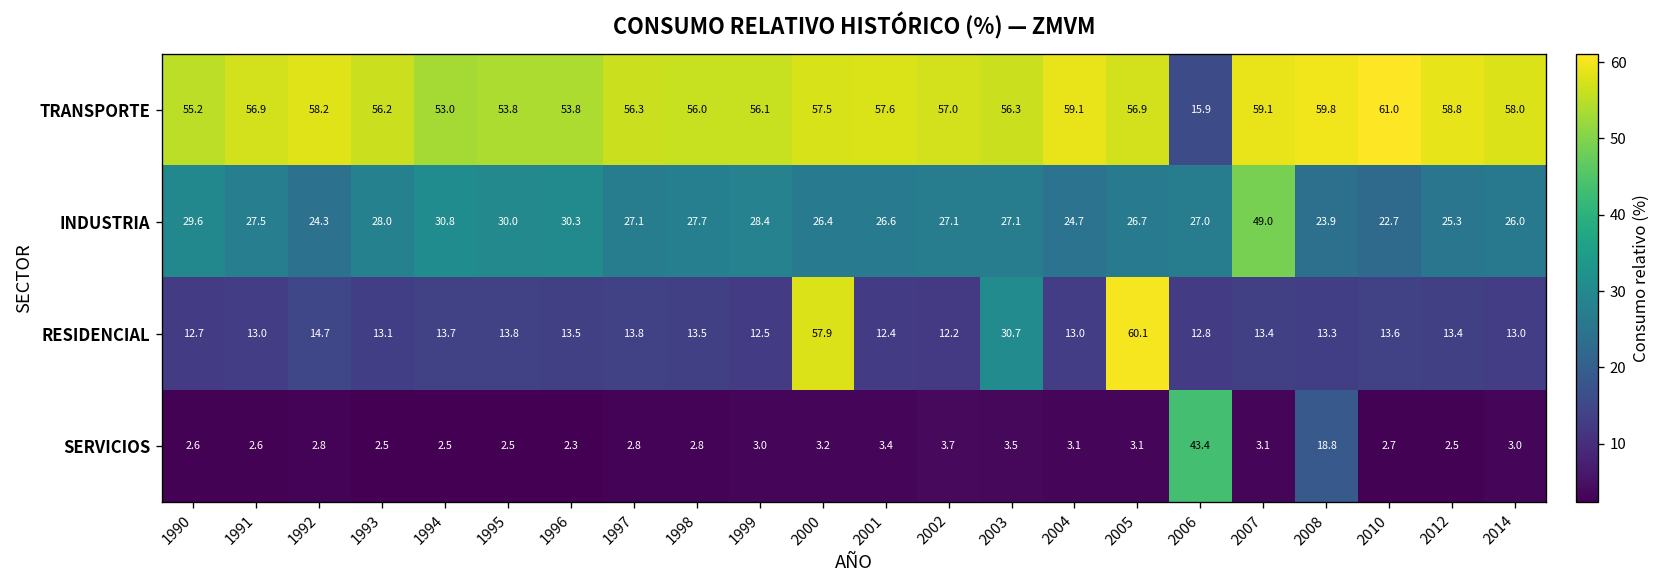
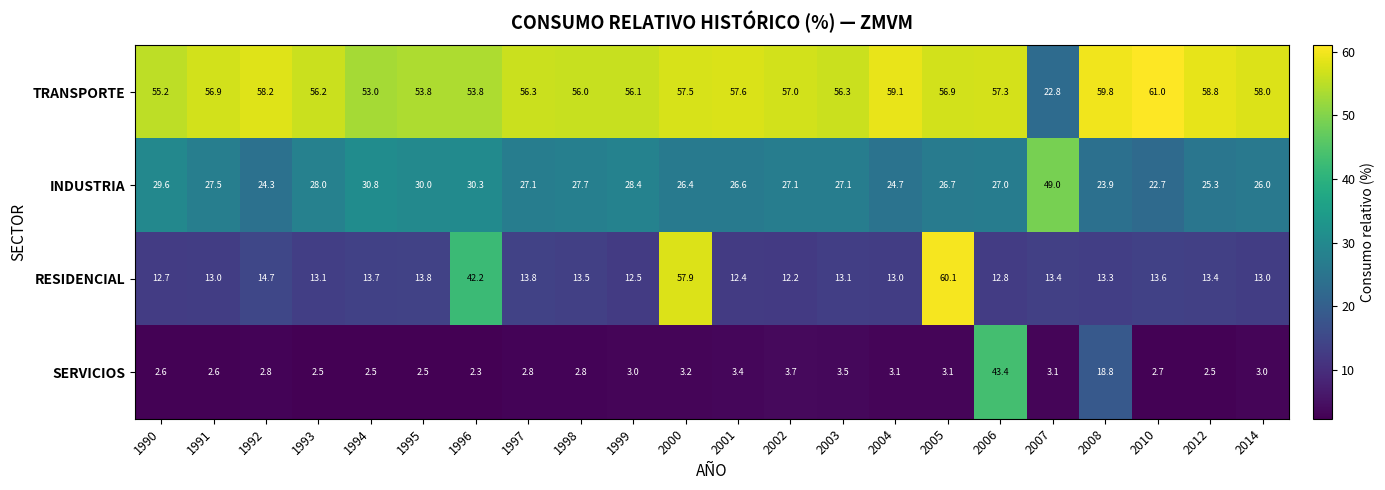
TRANSPORTE, 2006: 15.9 -> 57.3
TRANSPORTE, 2007: 59.1 -> 22.8
RESIDENCIAL, 1996: 13.5 -> 42.2
RESIDENCIAL, 2003: 30.7 -> 13.1
